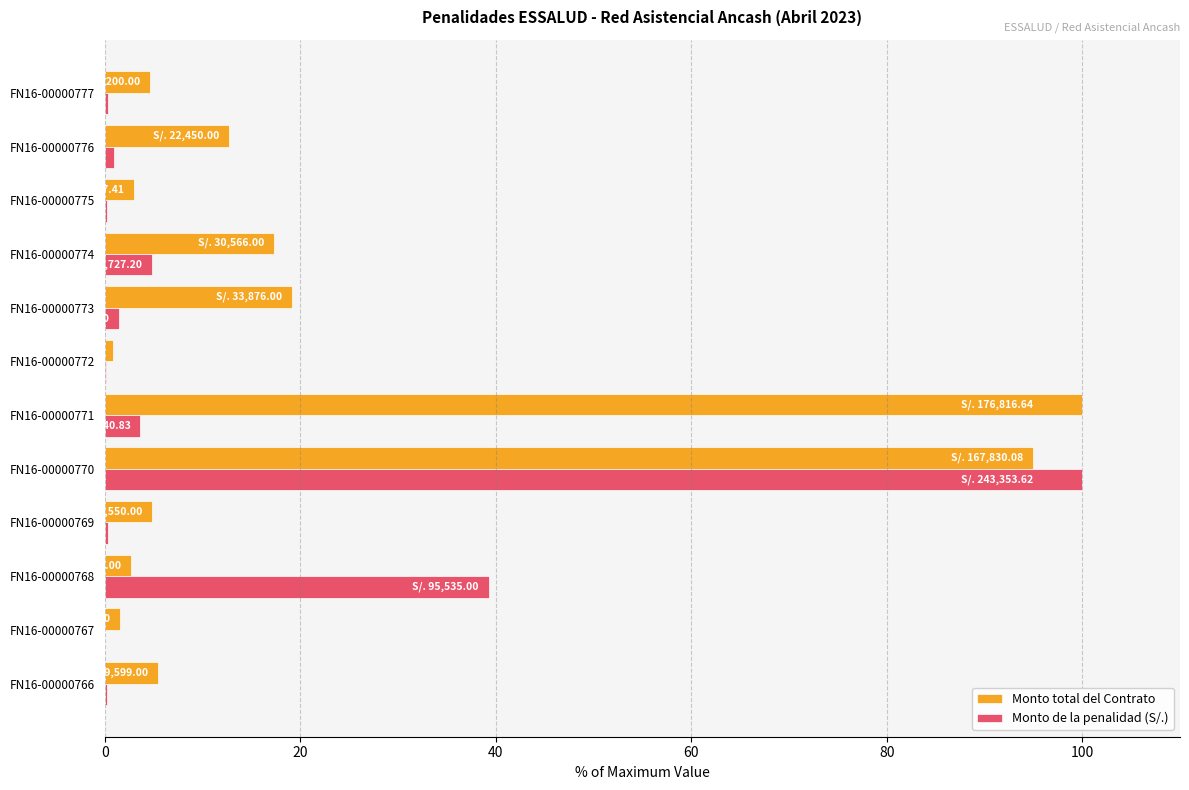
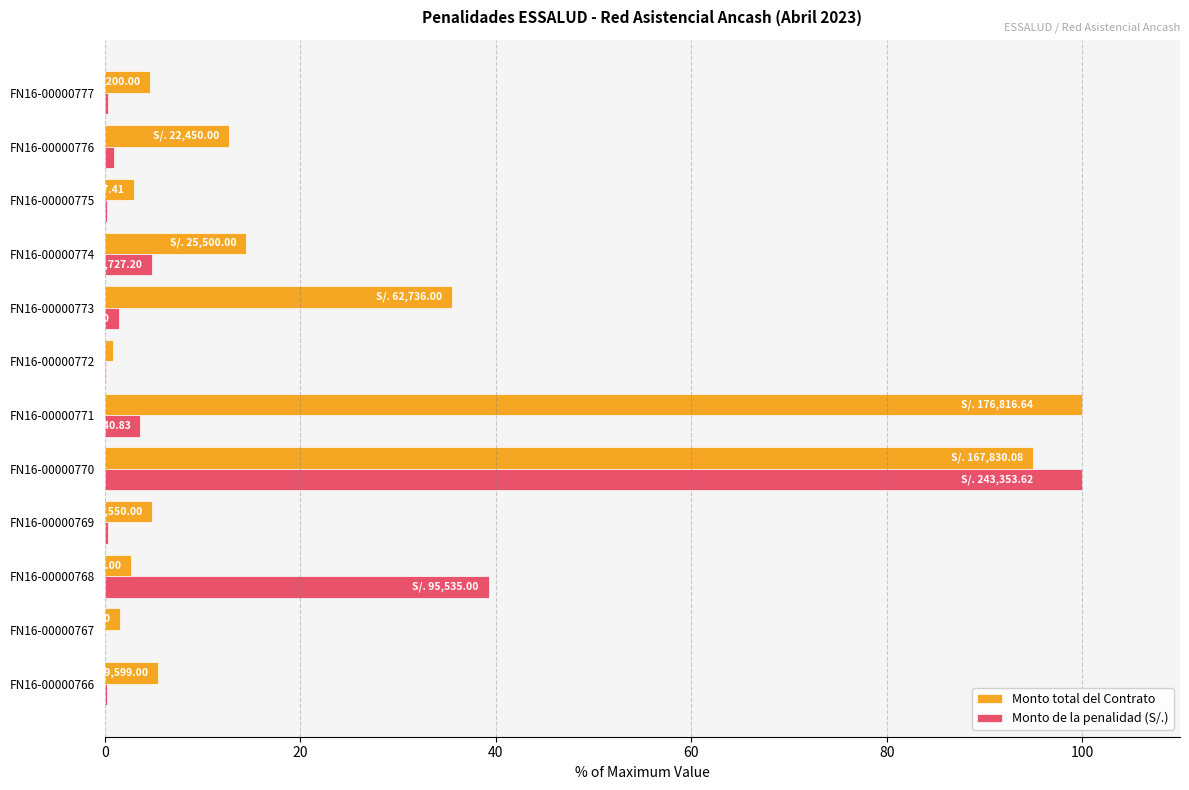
Monto total del Contrato, FN16-00000774: 30,566.00 -> 25,500.00
Monto total del Contrato, FN16-00000773: 33,876.00 -> 62,736.00
